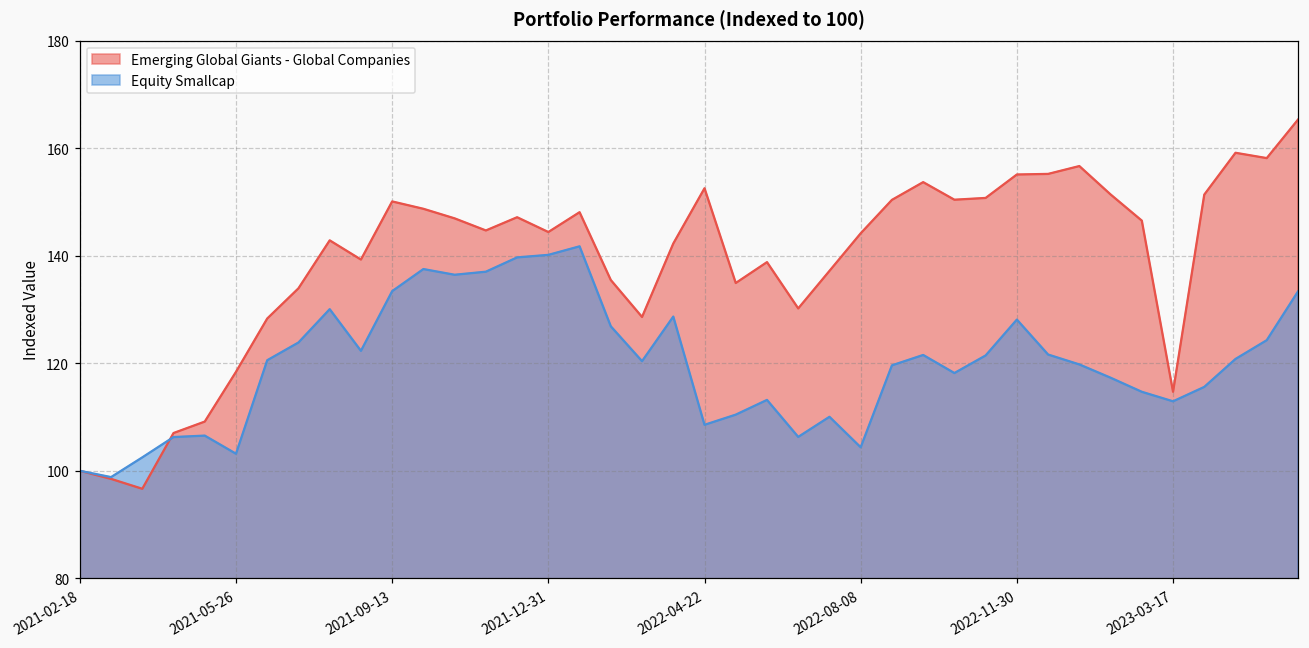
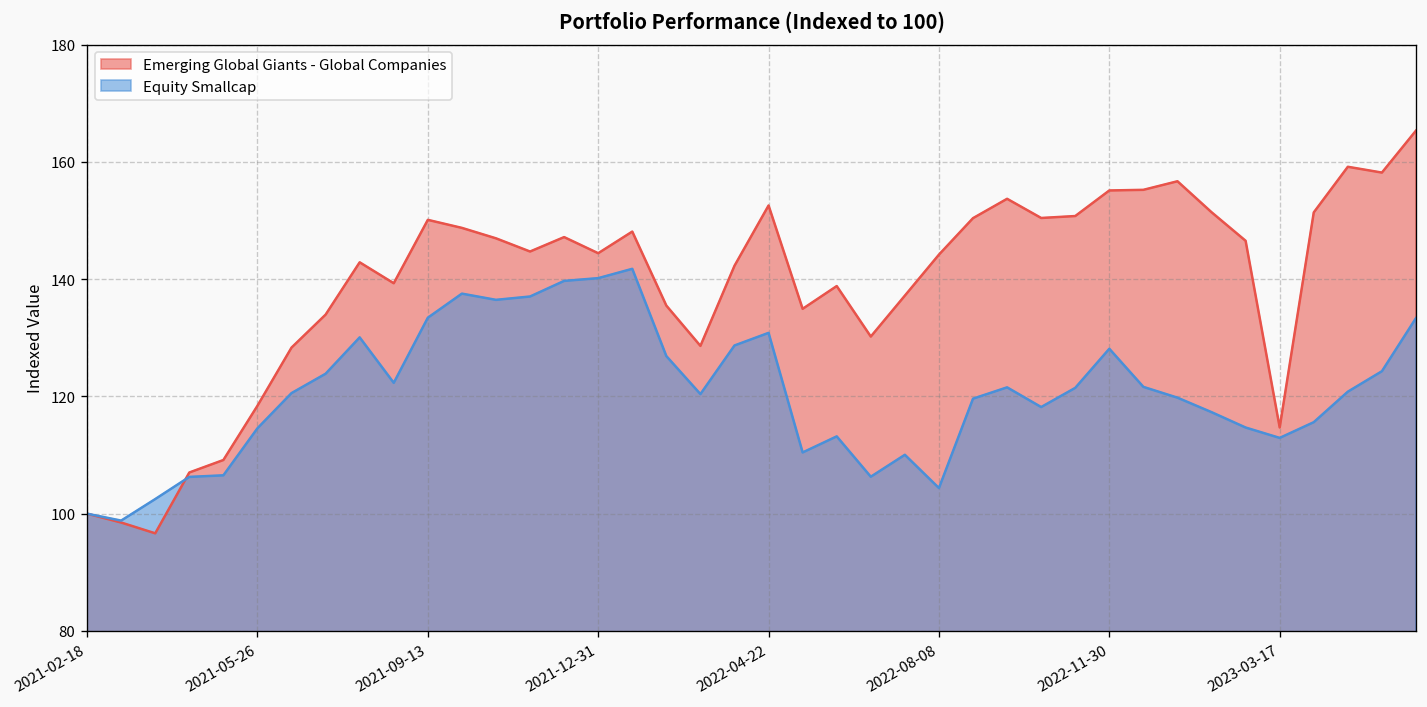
Equity Smallcap, 2021-05-26: 103 -> 115
Equity Smallcap, 2022-04-22: 109 -> 131
